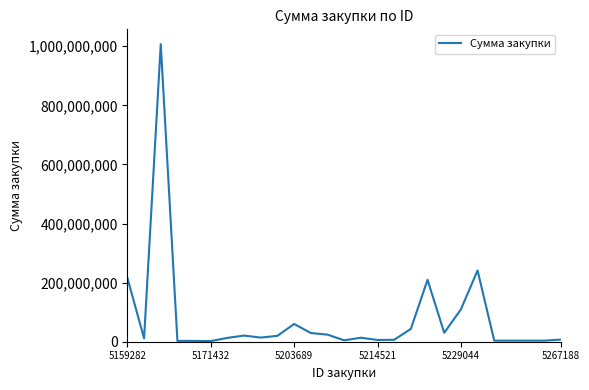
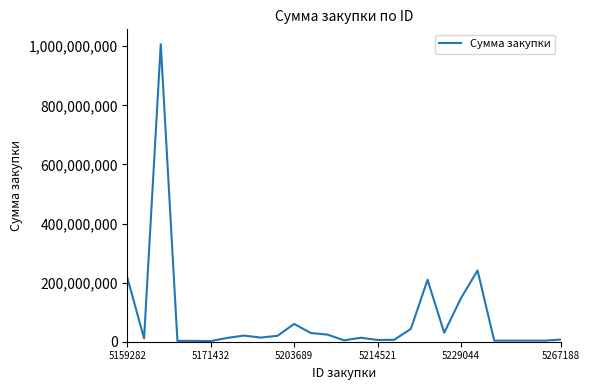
5229044: 110,000,000 -> 150,000,000
